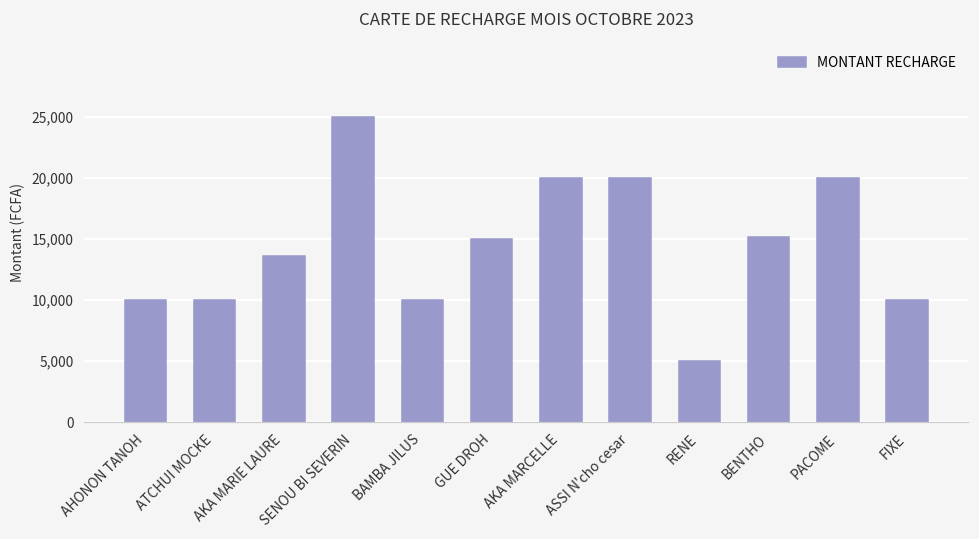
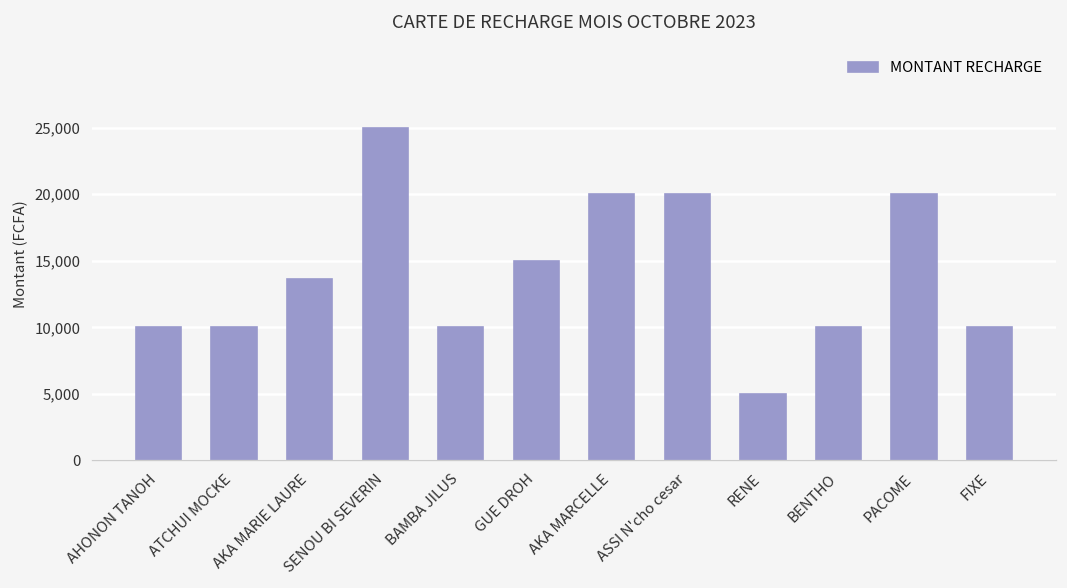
BENTHO: 15,200 -> 10,000
